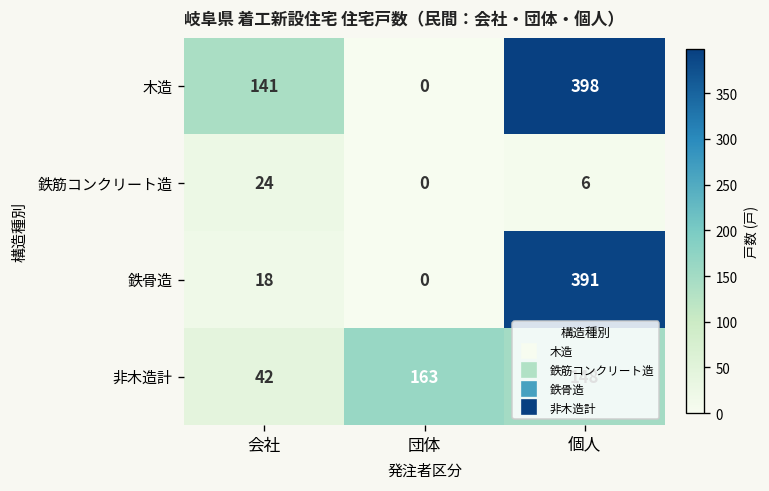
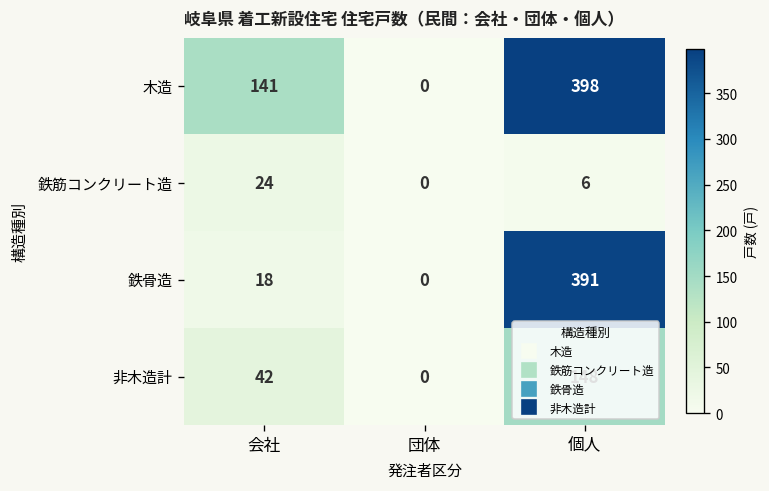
非木造計, 団体: 163 -> 0
